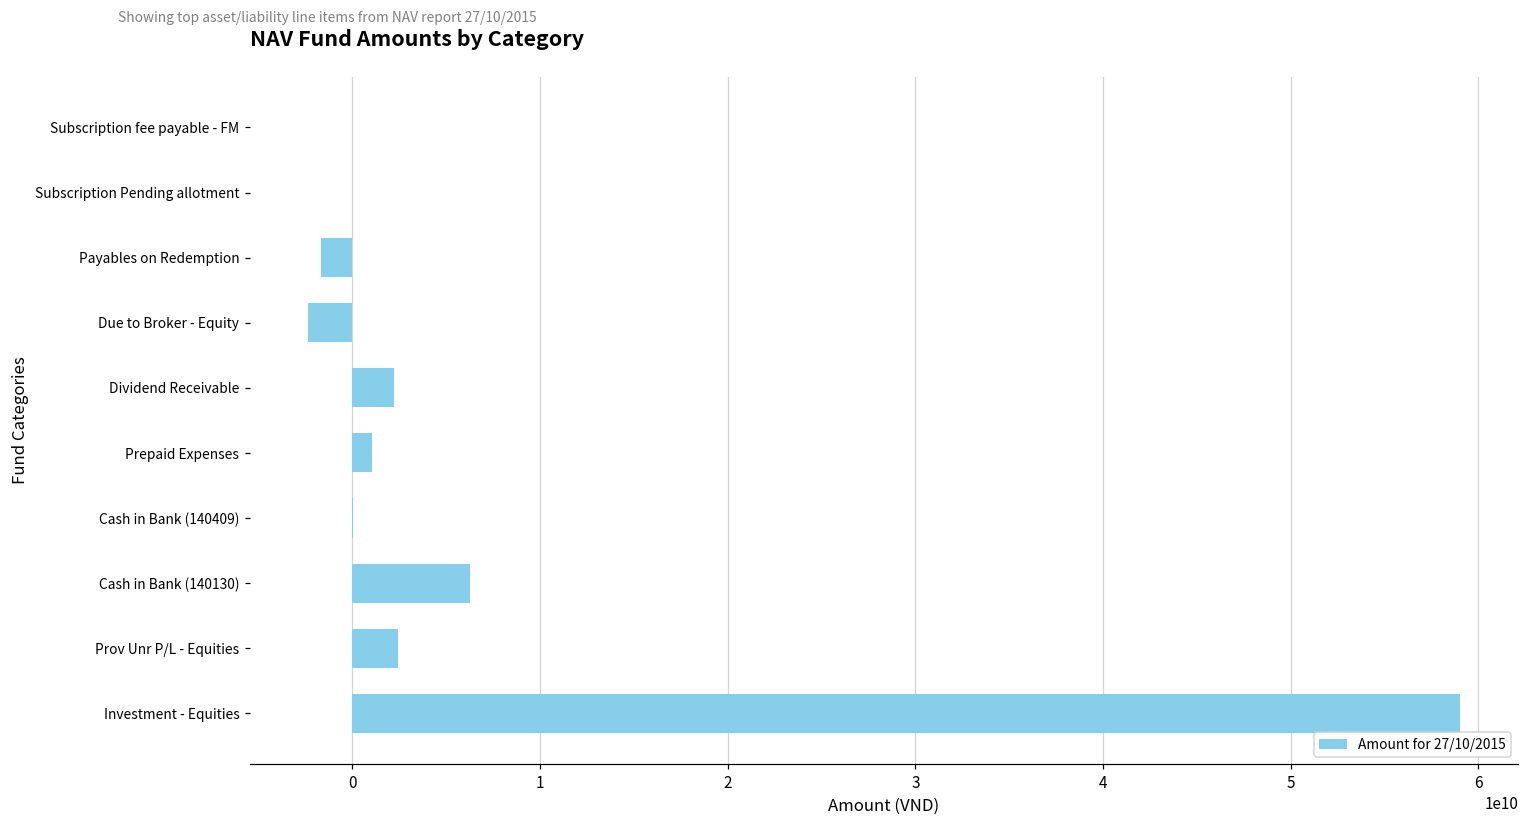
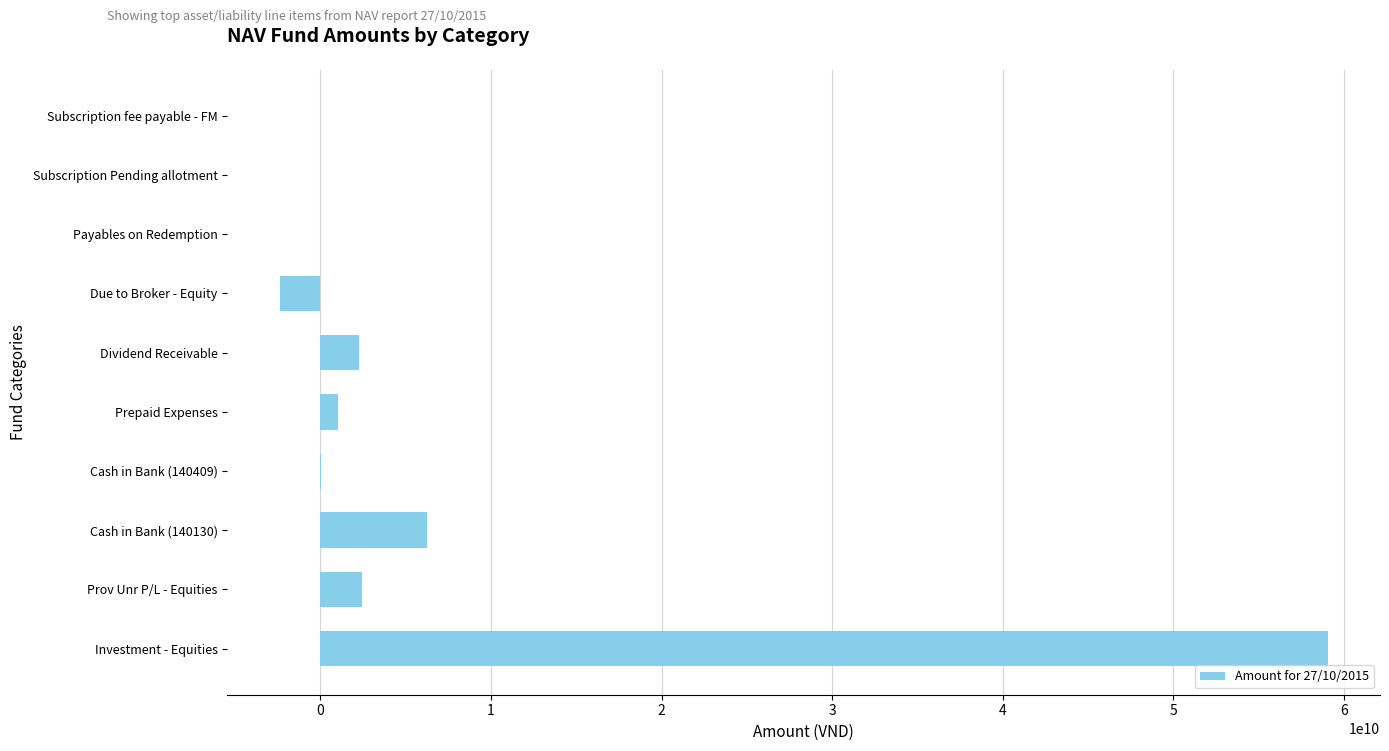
Payables on Redemption: -1700000000 -> 0
